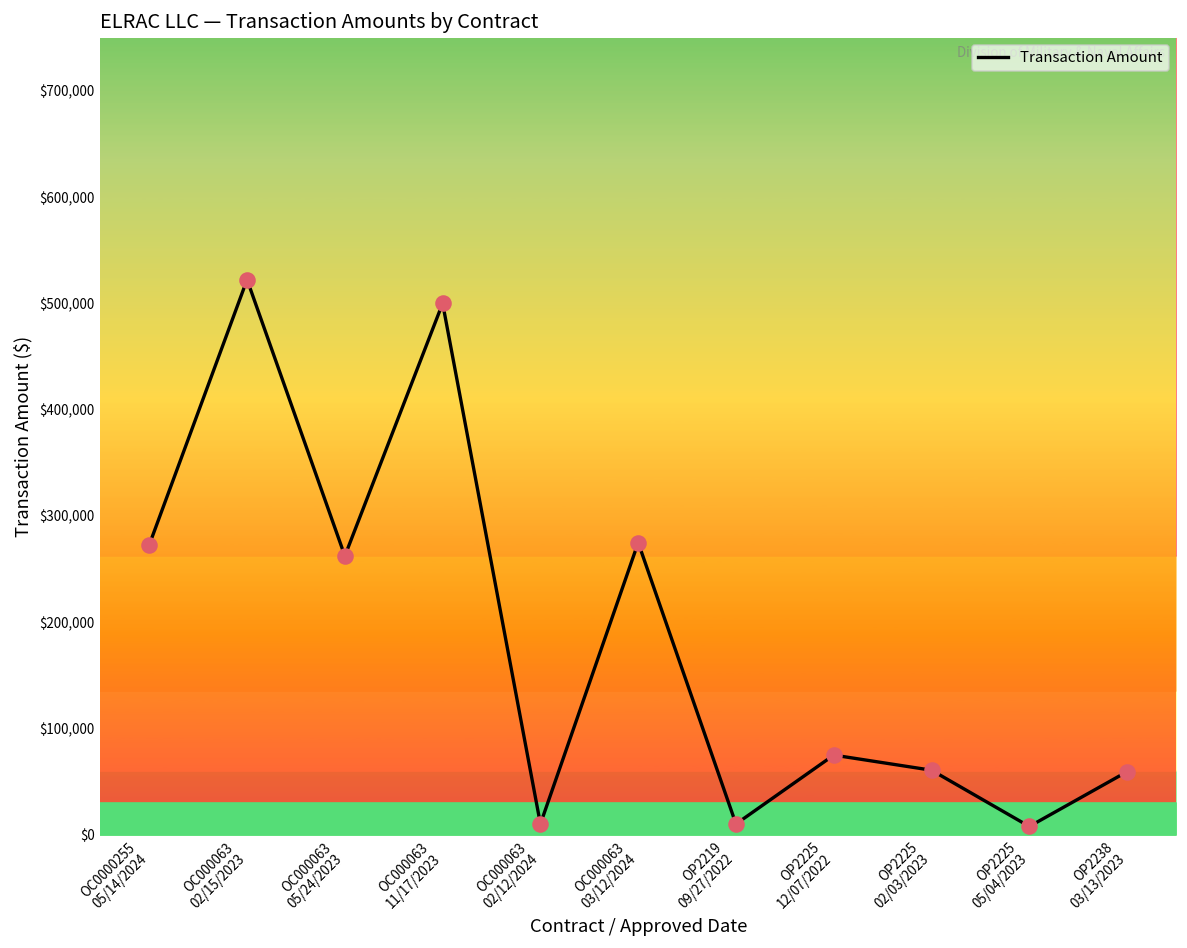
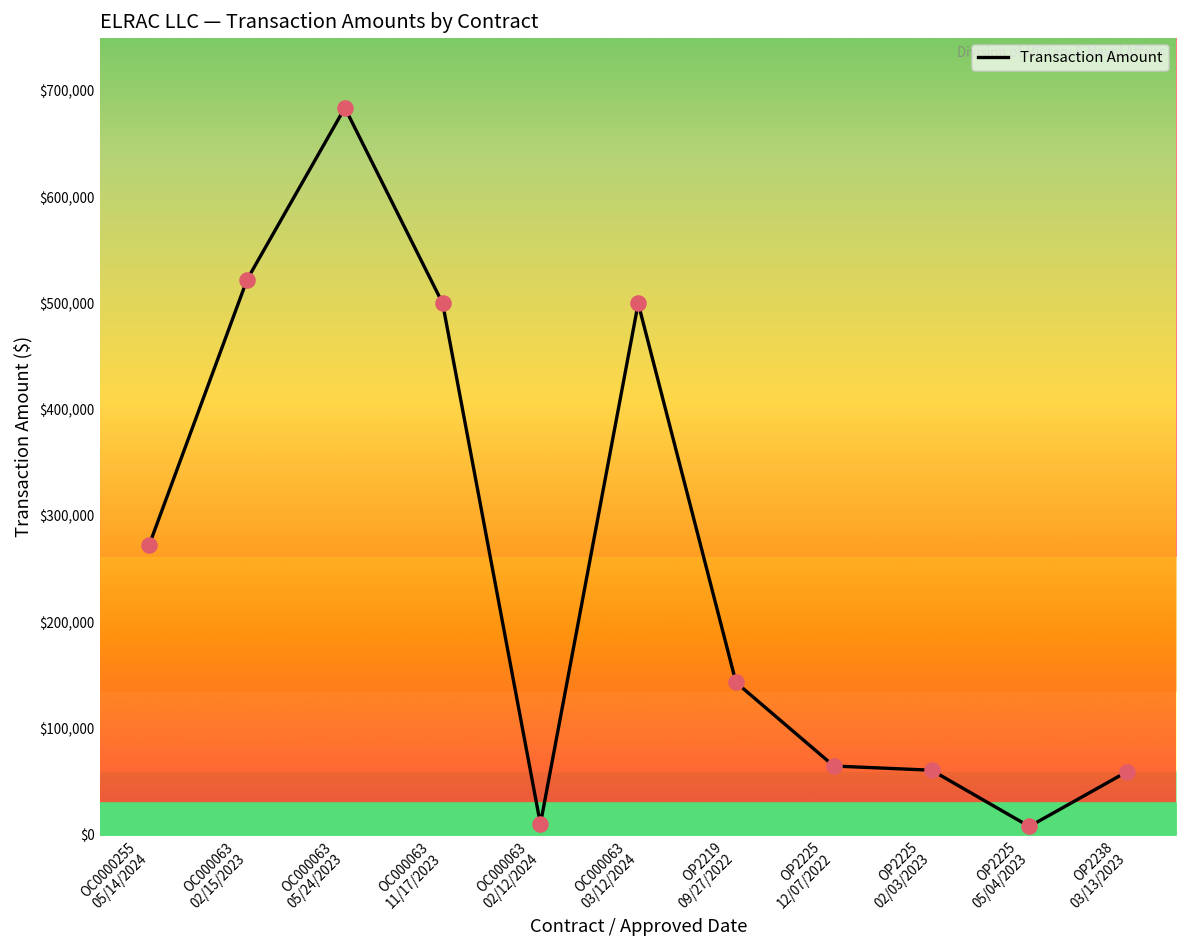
Transaction Amount, OC000063 05/24/2023: $260,000 -> $680,000
Transaction Amount, OC000063 03/12/2024: $270,000 -> $500,000
Transaction Amount, OP2219 09/27/2022: $10,000 -> $140,000
Transaction Amount, OP2225 12/07/2022: $80,000 -> $60,000
